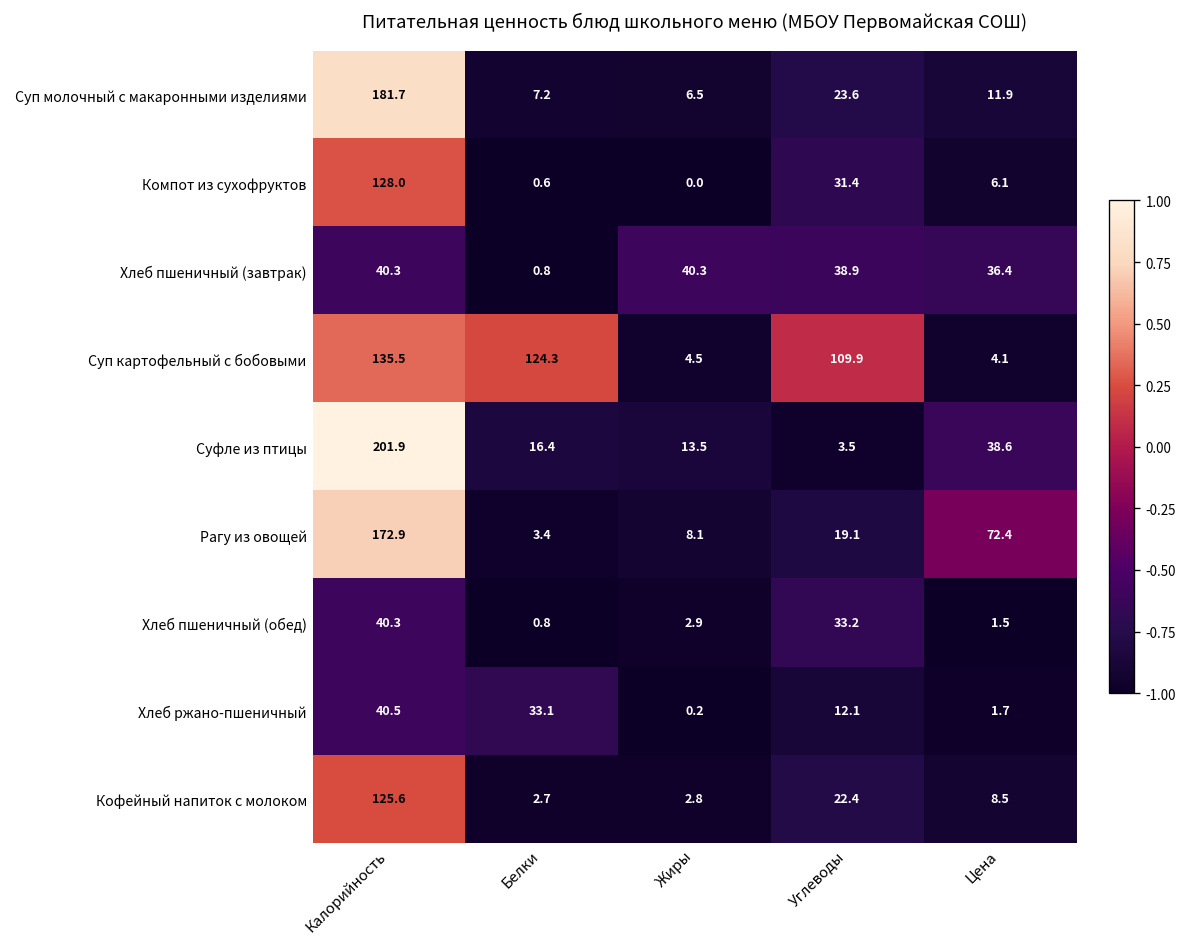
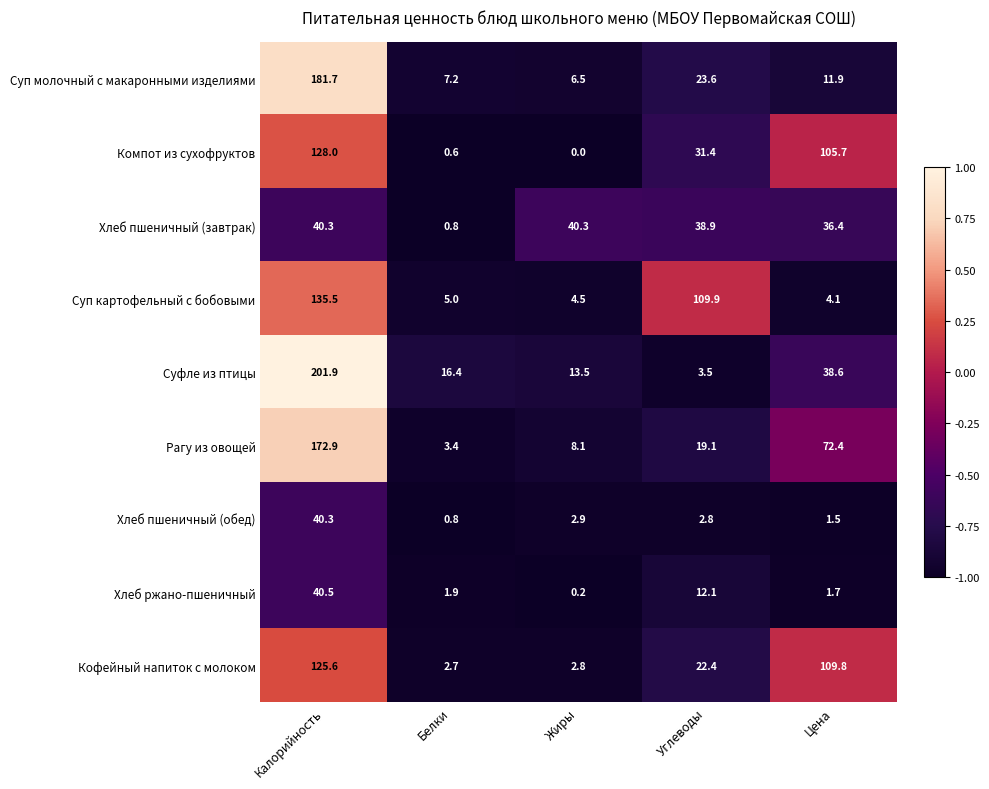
Компот из сухофруктов, Цена: 6.1 -> 105.7
Суп картофельный с бобовыми, Белки: 124.3 -> 5.0
Хлеб пшеничный (обед), Углеводы: 33.2 -> 2.8
Хлеб ржано-пшеничный, Белки: 33.1 -> 1.9
Кофейный напиток с молоком, Цена: 8.5 -> 109.8
